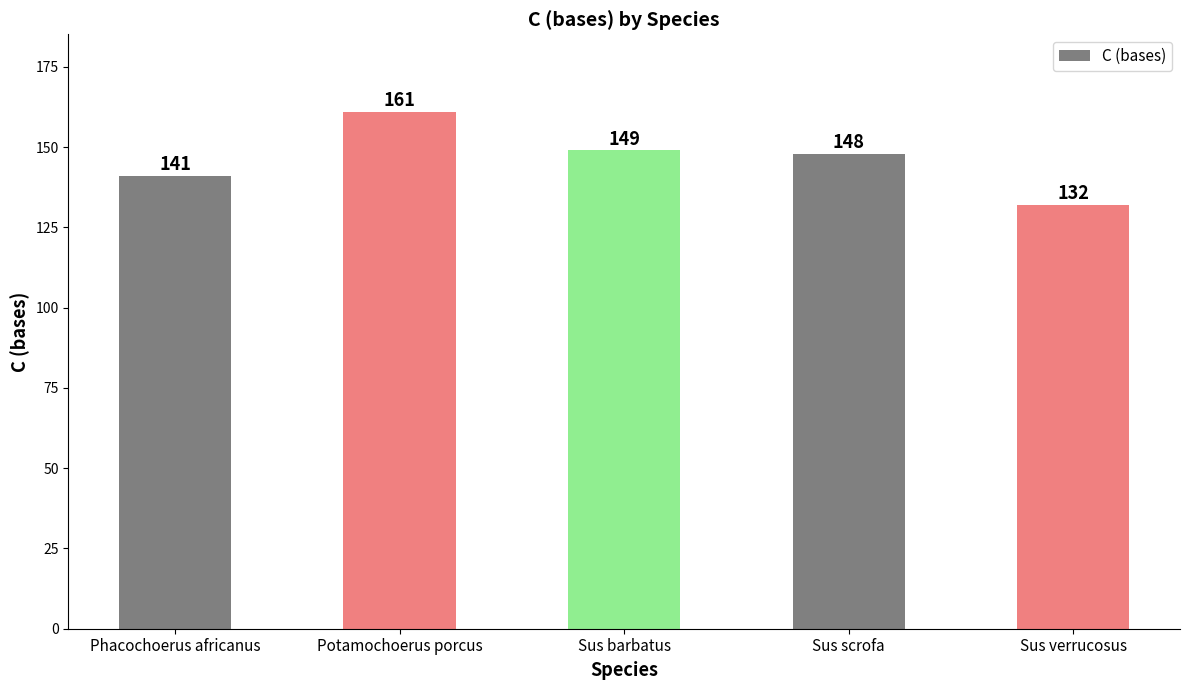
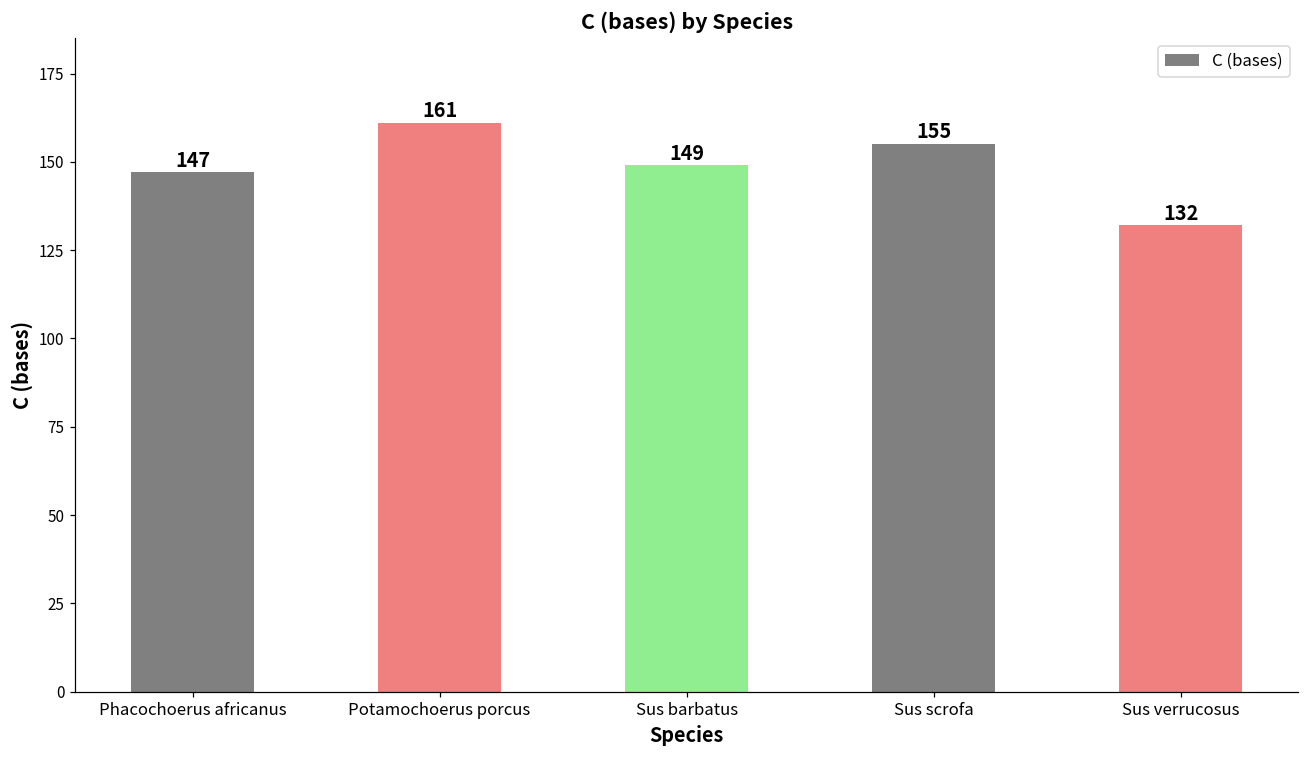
Phacochoerus africanus: 141 -> 147
Sus scrofa: 148 -> 155
